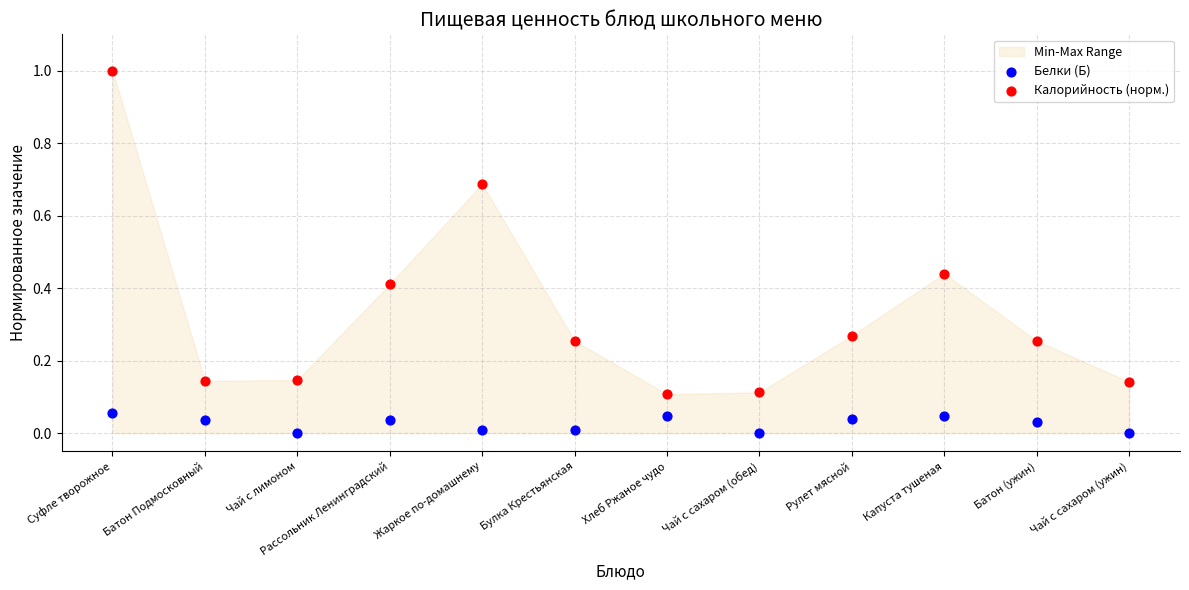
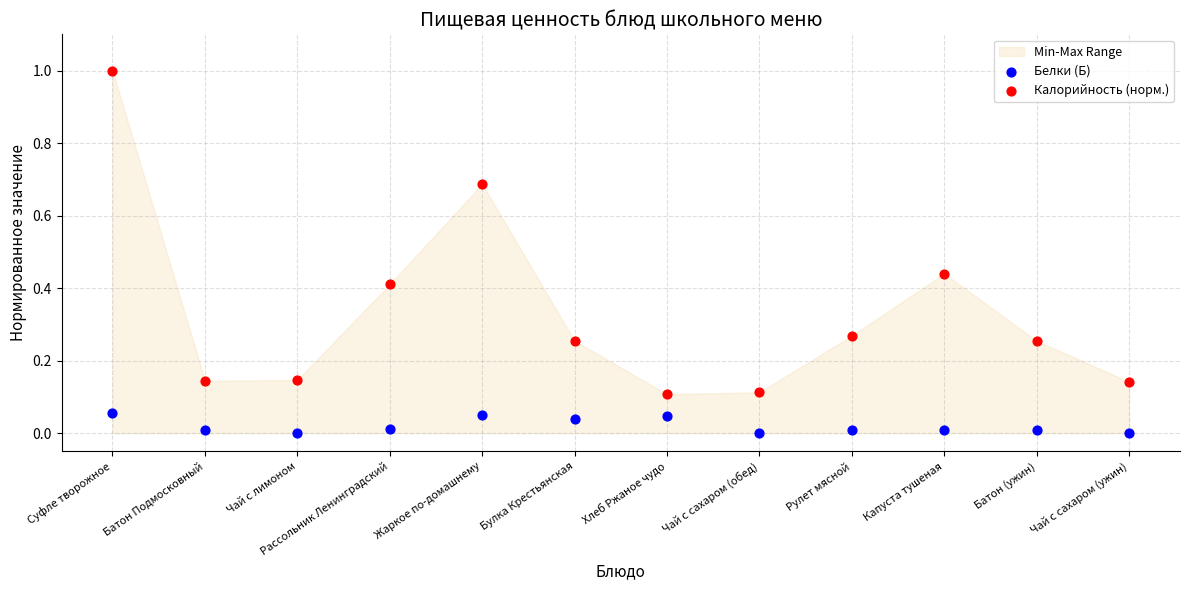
Белки (Б), Батон Подмосковный: 0.04 -> 0.01
Белки (Б), Рассольник Ленинградский: 0.04 -> 0.01
Белки (Б), Жаркое по-домашнему: 0.01 -> 0.05
Белки (Б), Булка Крестьянская: 0.01 -> 0.04
Белки (Б), Рулет мясной: 0.04 -> 0.01
Белки (Б), Капуста тушеная: 0.05 -> 0.01
Белки (Б), Батон (ужин): 0.03 -> 0.01
